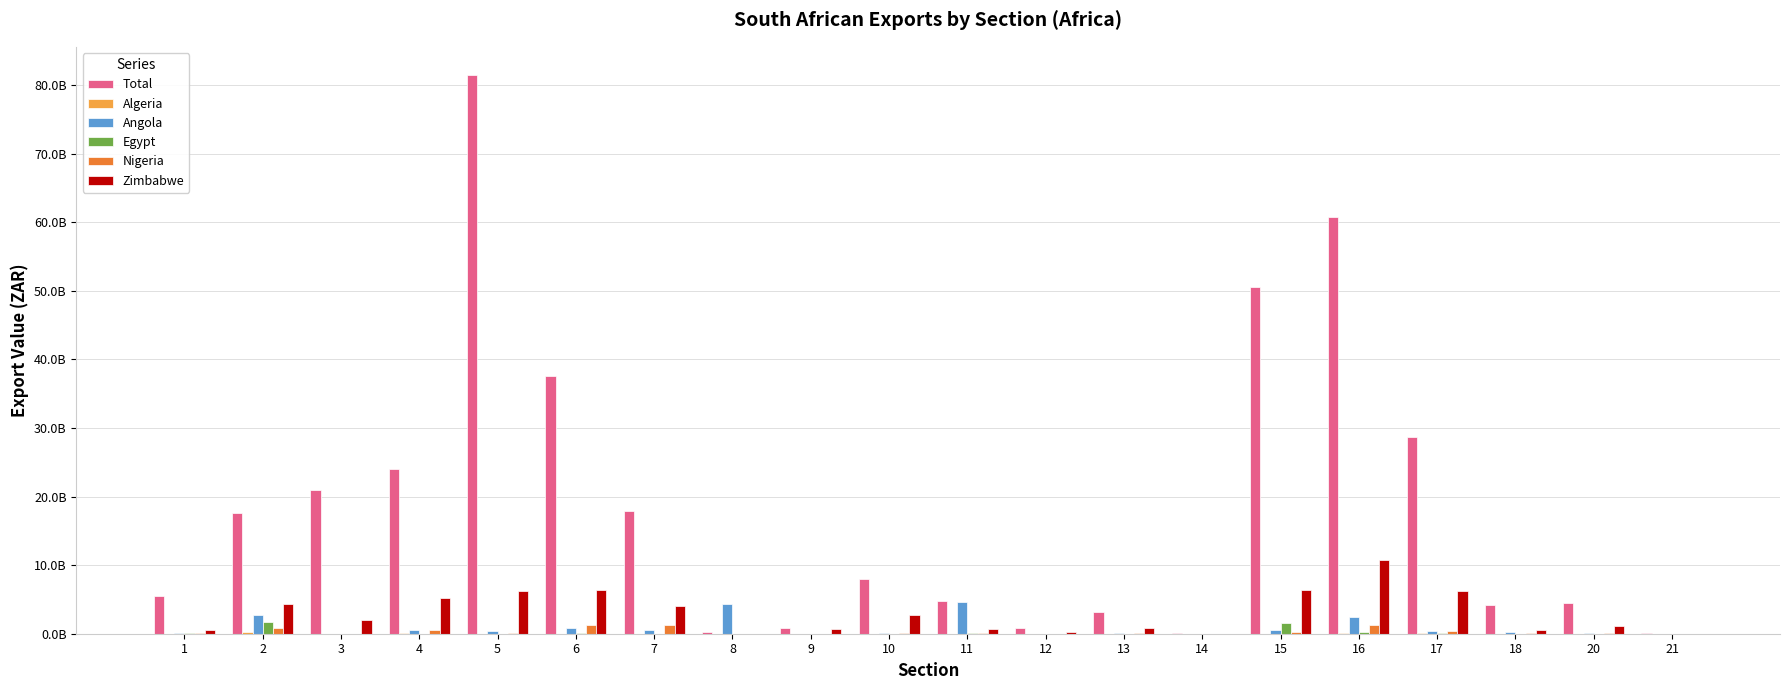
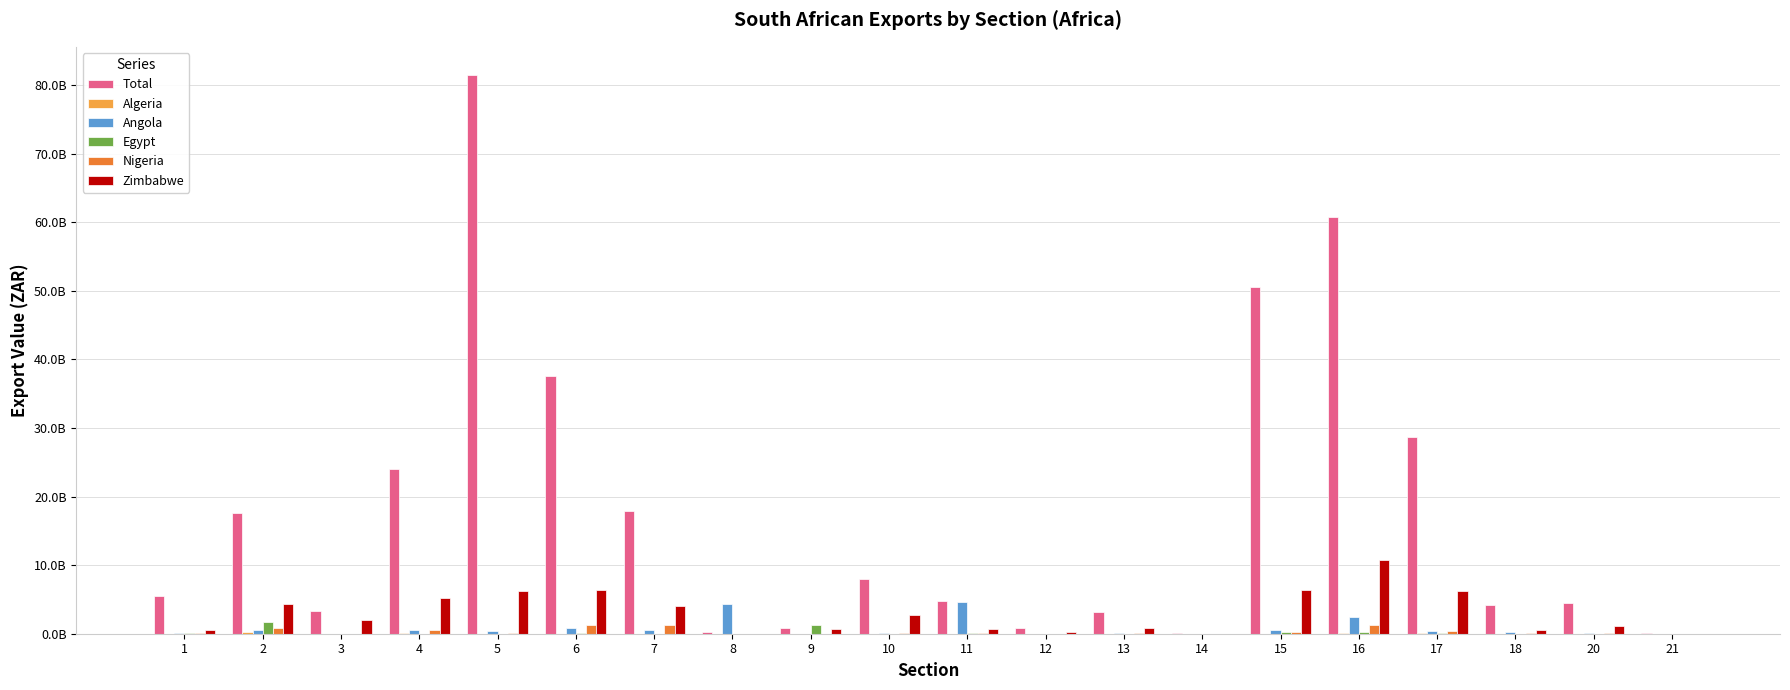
Angola, 2: 3000000000 -> 0
Total, 3: 21000000000 -> 3000000000
Egypt, 9: 0 -> 1000000000
Egypt, 15: 2000000000 -> 0
